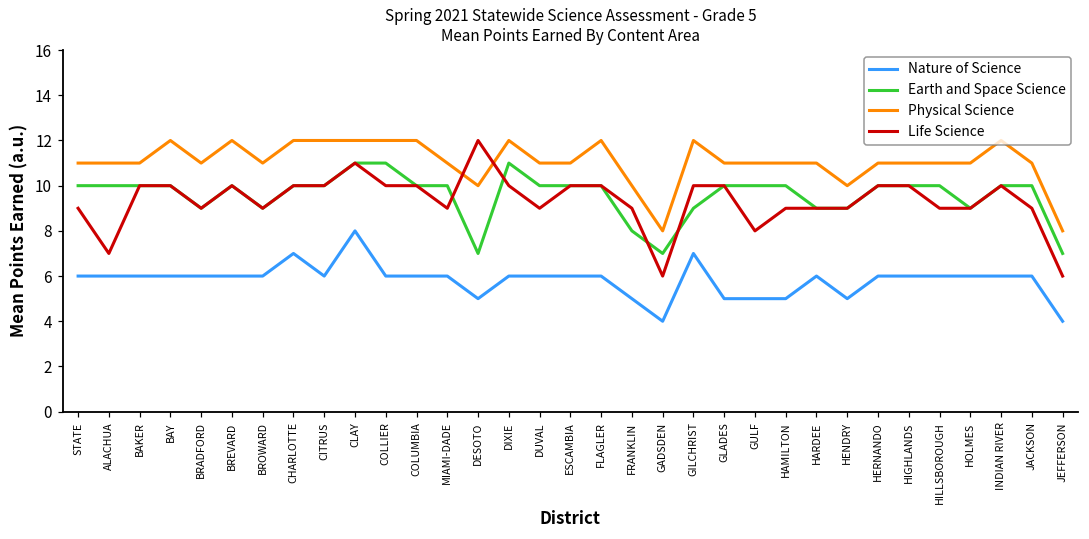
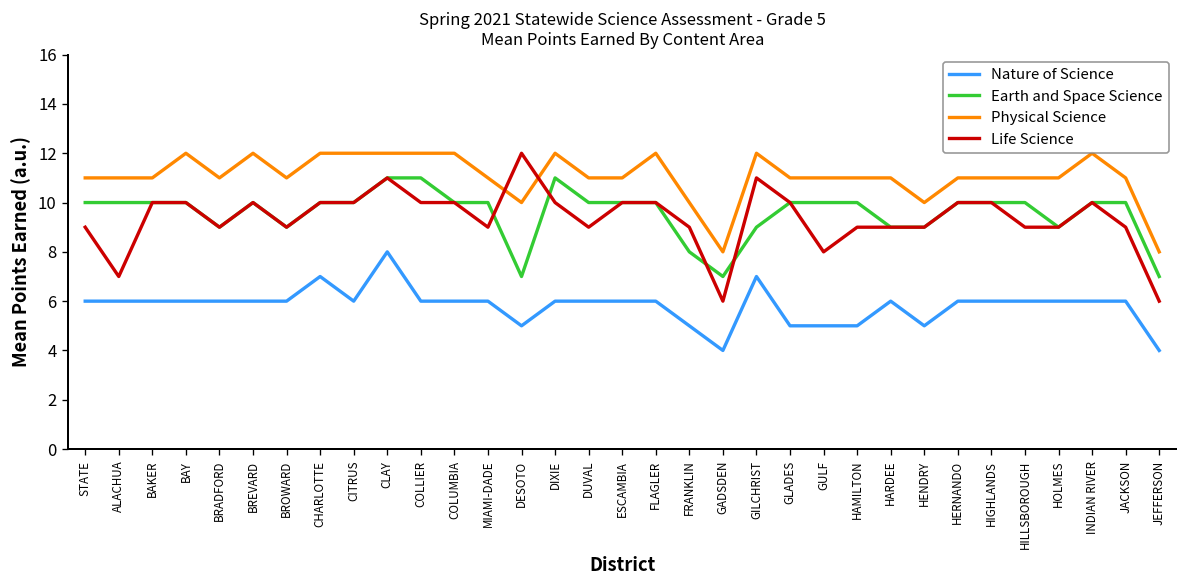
Life Science, GILCHRIST: 10 -> 11
